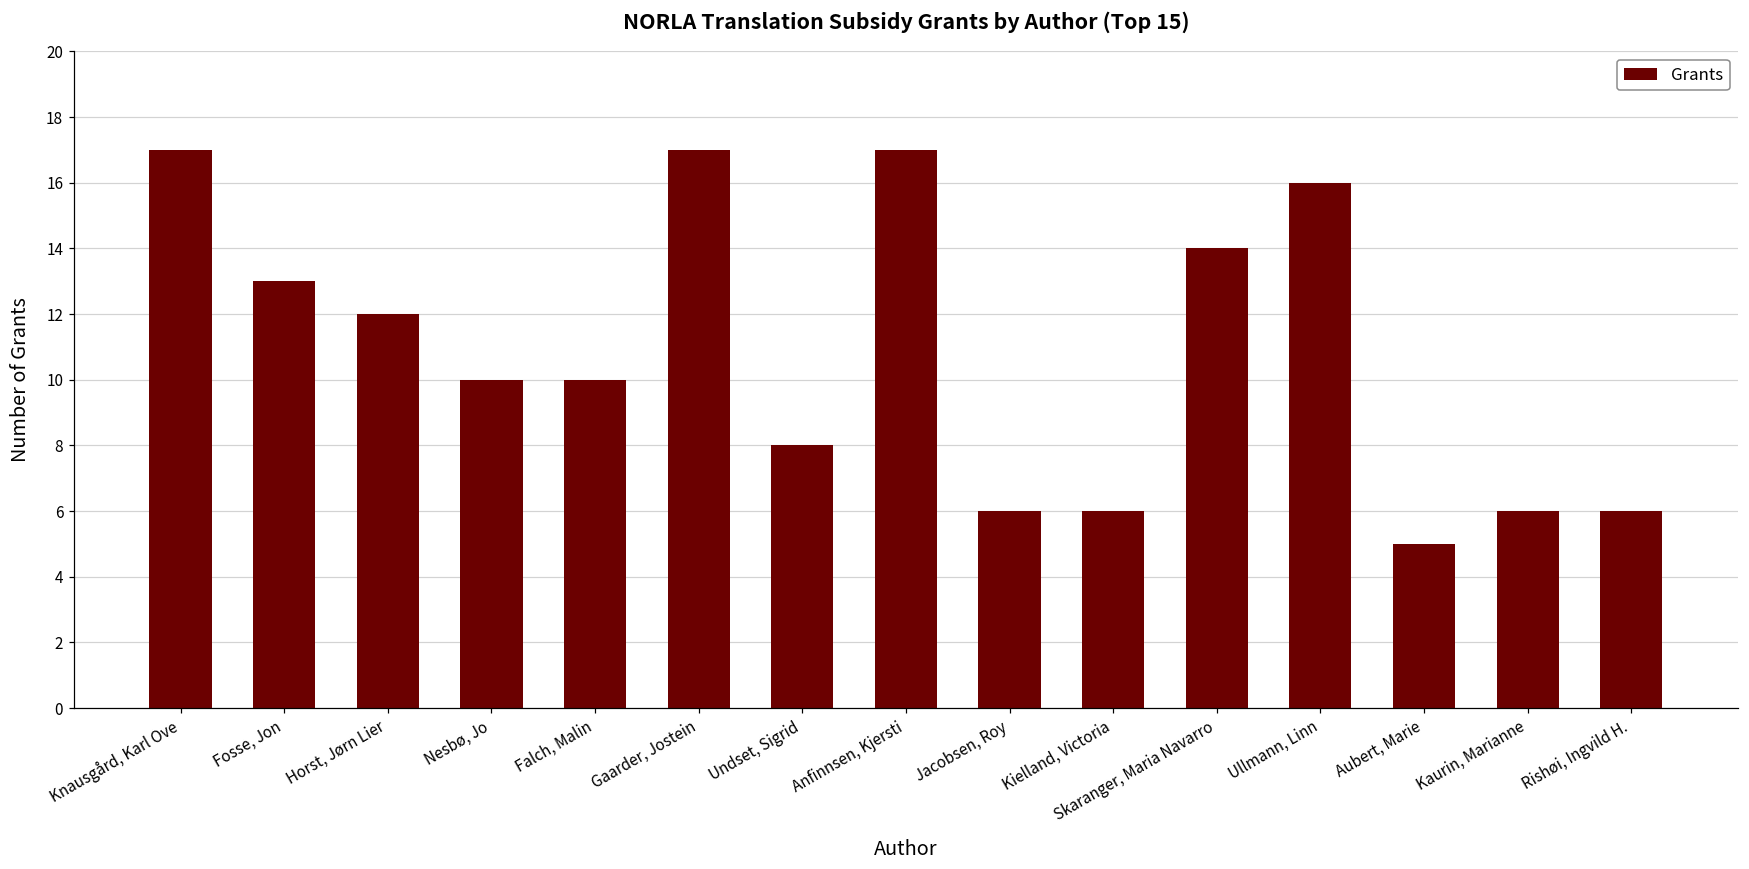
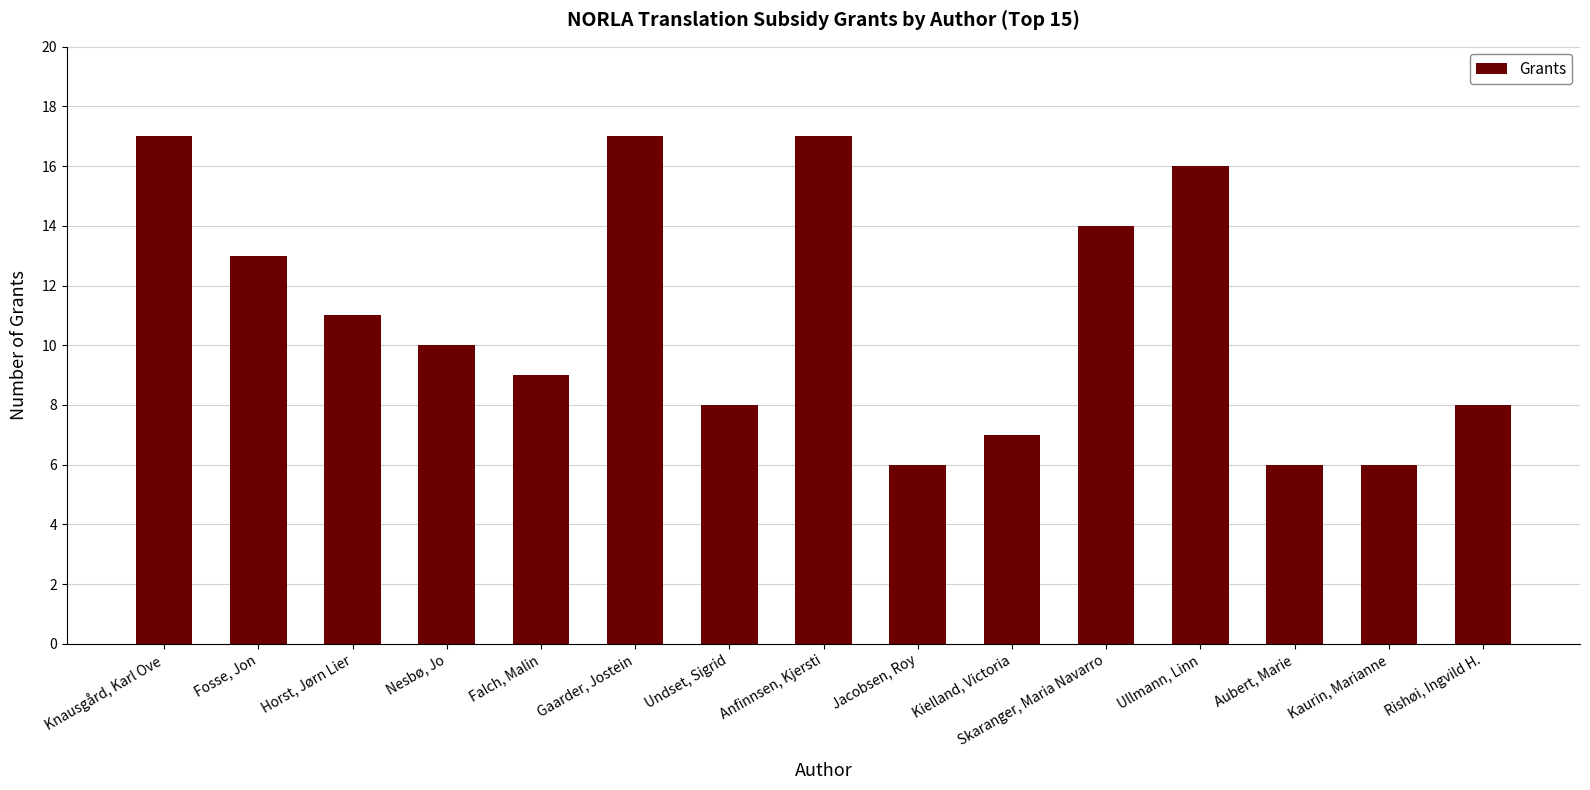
Horst, Jørn Lier: 12 -> 11
Falch, Malin: 10 -> 9
Kielland, Victoria: 6 -> 7
Aubert, Marie: 5 -> 6
Rishøi, Ingvild H.: 6 -> 8
